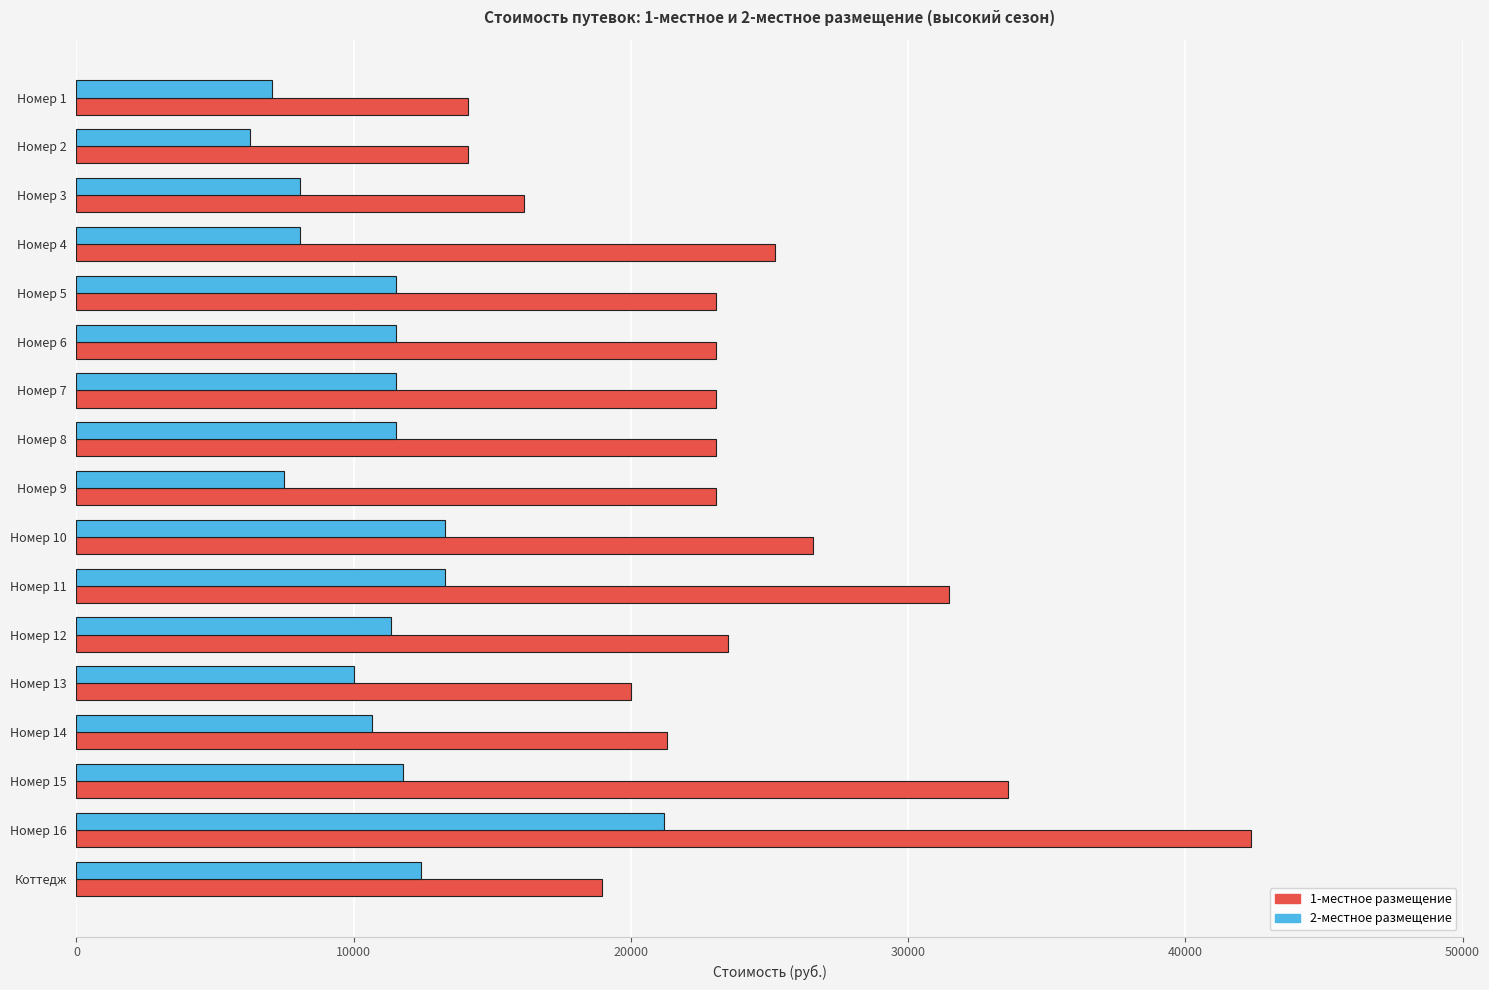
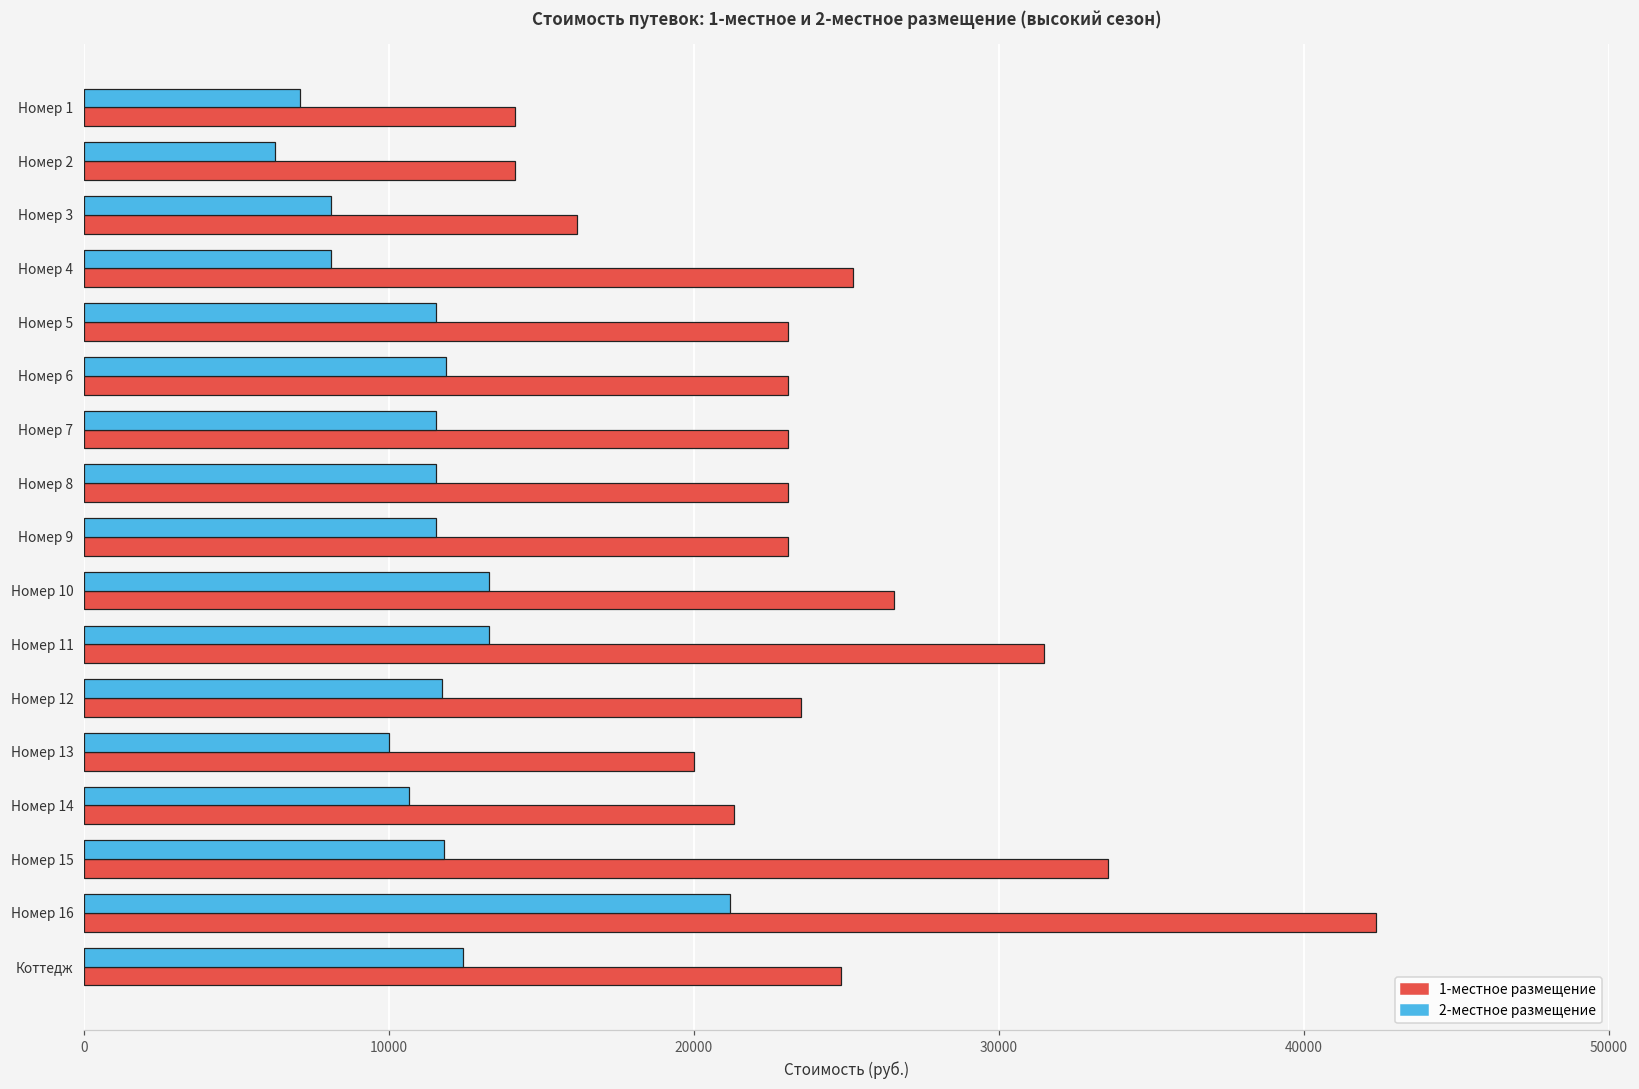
2-местное размещение, Номер 6: 11500 -> 11900
2-местное размещение, Номер 9: 7500 -> 11500
2-местное размещение, Номер 12: 11300 -> 11800
1-местное размещение, Коттедж: 18900 -> 24800
